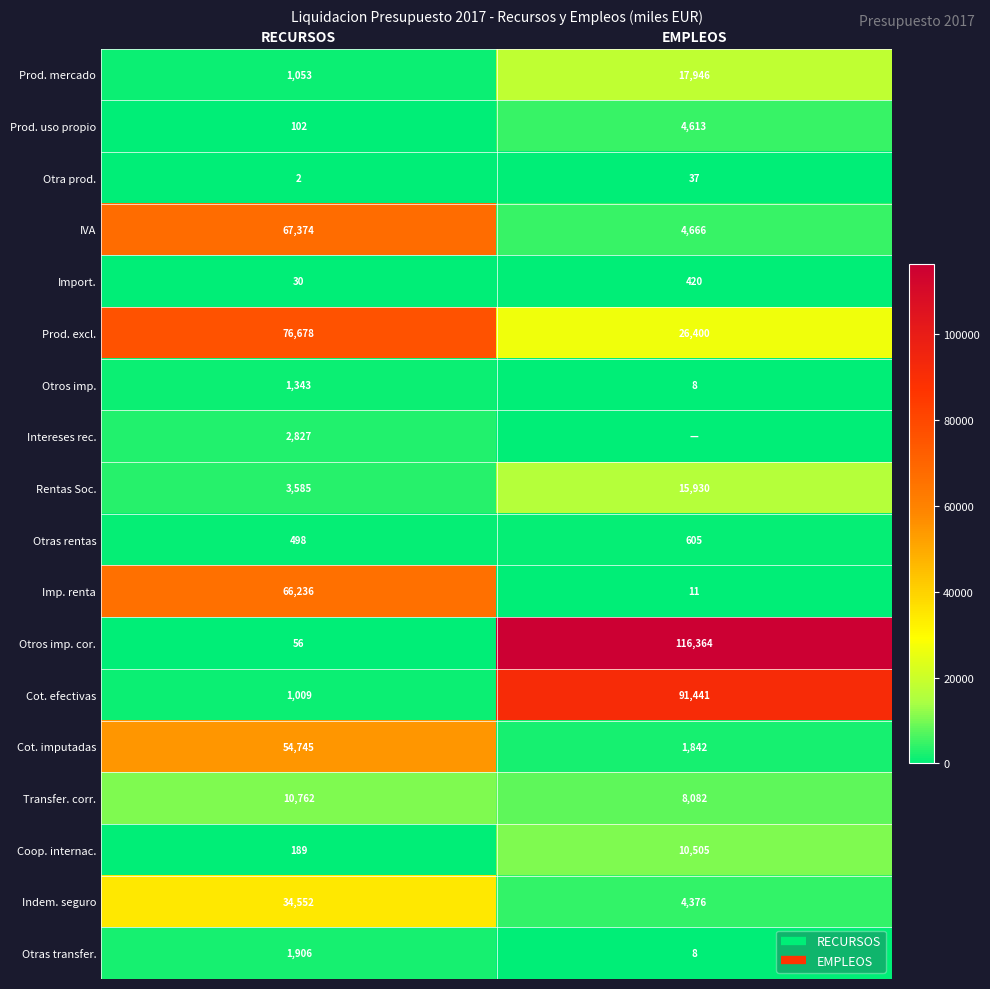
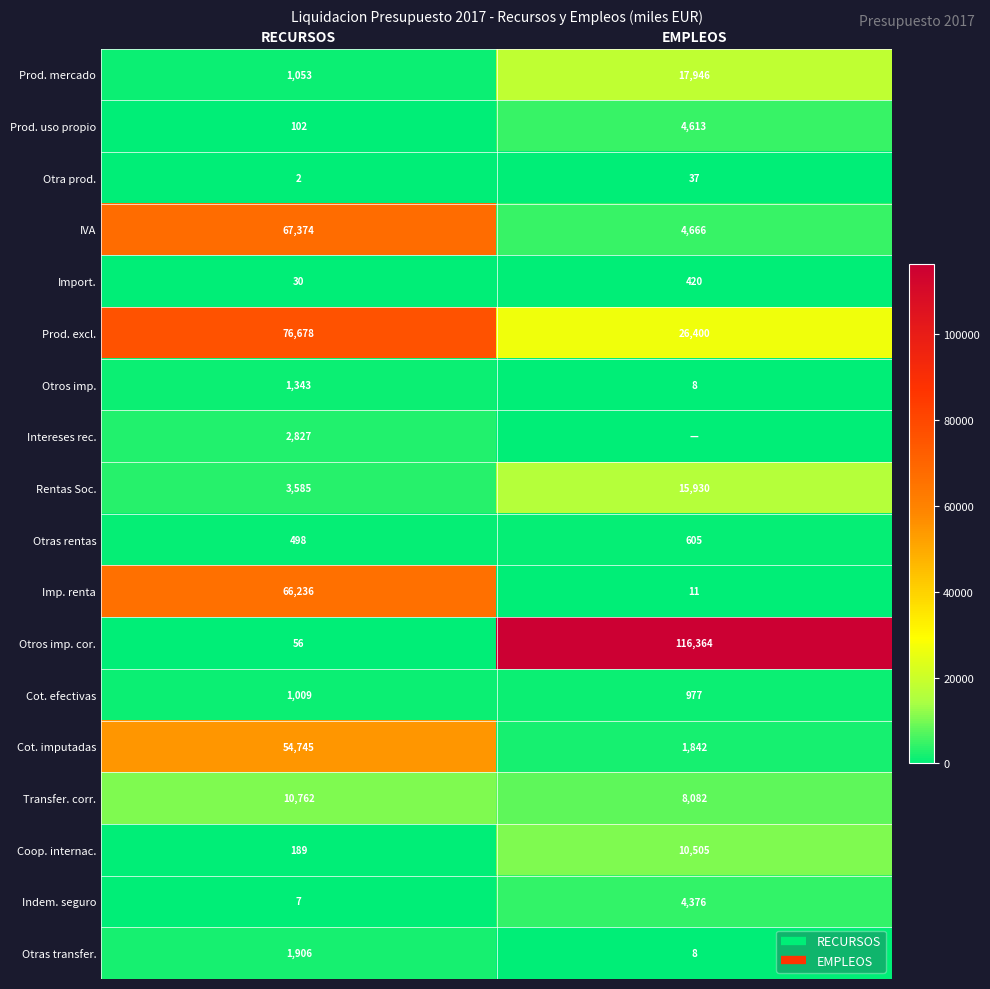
Cot. efectivas, EMPLEOS: 91,441 -> 977
Indem. seguro, RECURSOS: 34,552 -> 7
